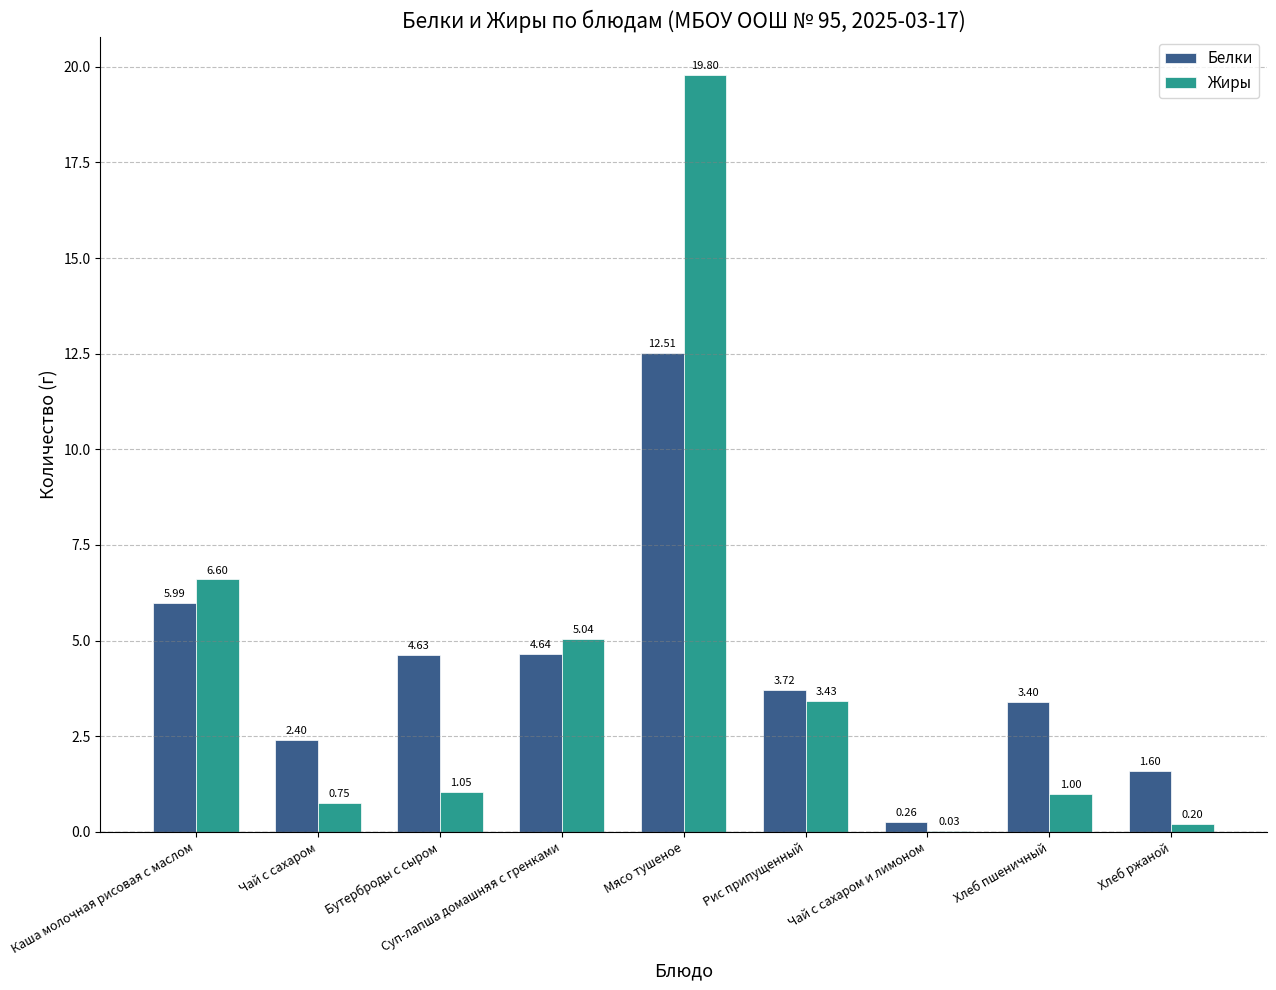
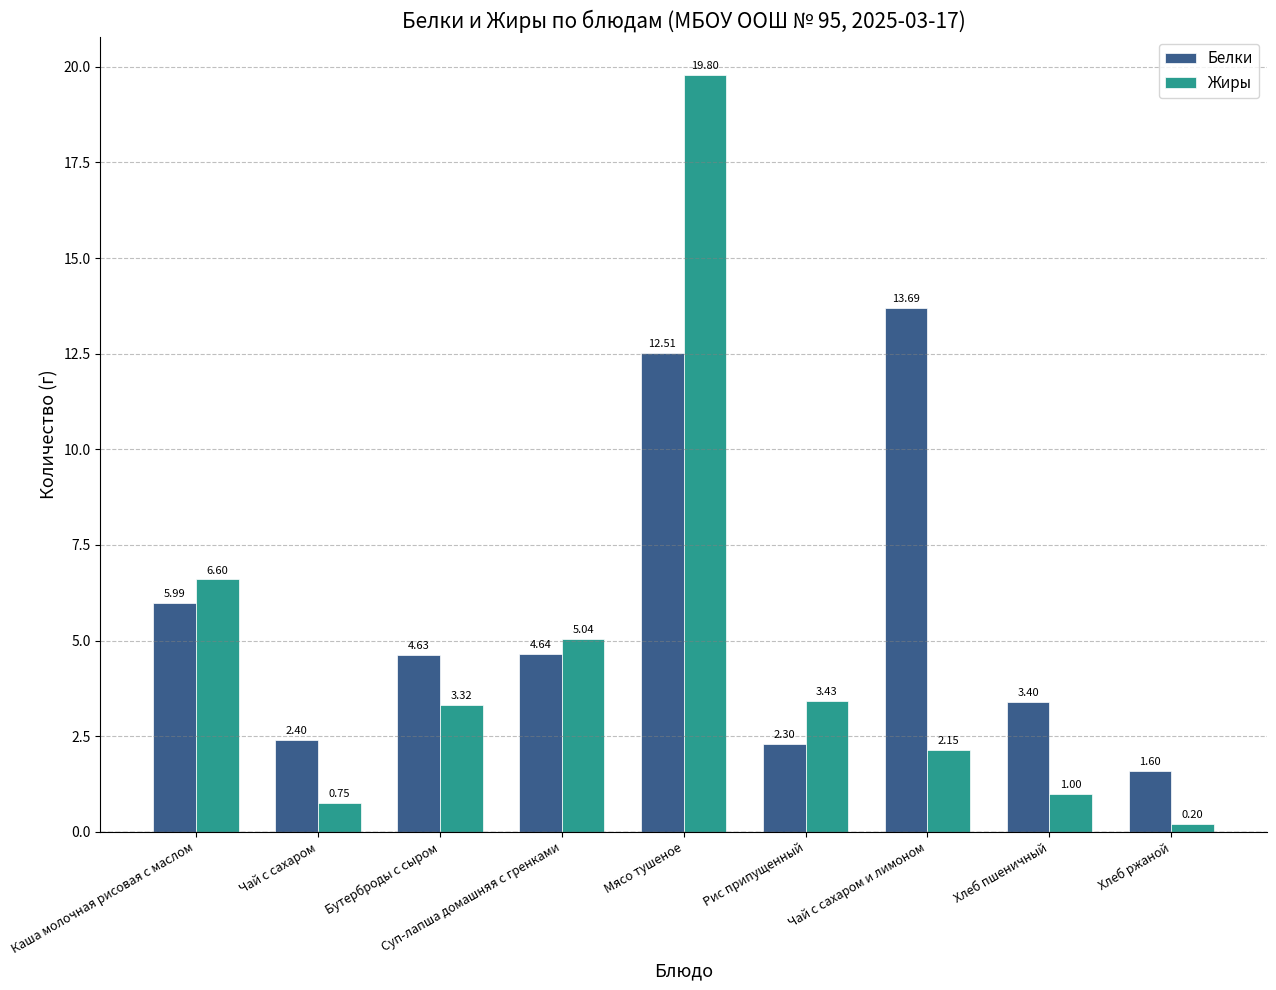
Жиры, Бутерброды с сыром: 1.05 -> 3.32
Белки, Рис припущенный: 3.72 -> 2.30
Белки, Чай с сахаром и лимоном: 0.26 -> 13.69
Жиры, Чай с сахаром и лимоном: 0.03 -> 2.15
